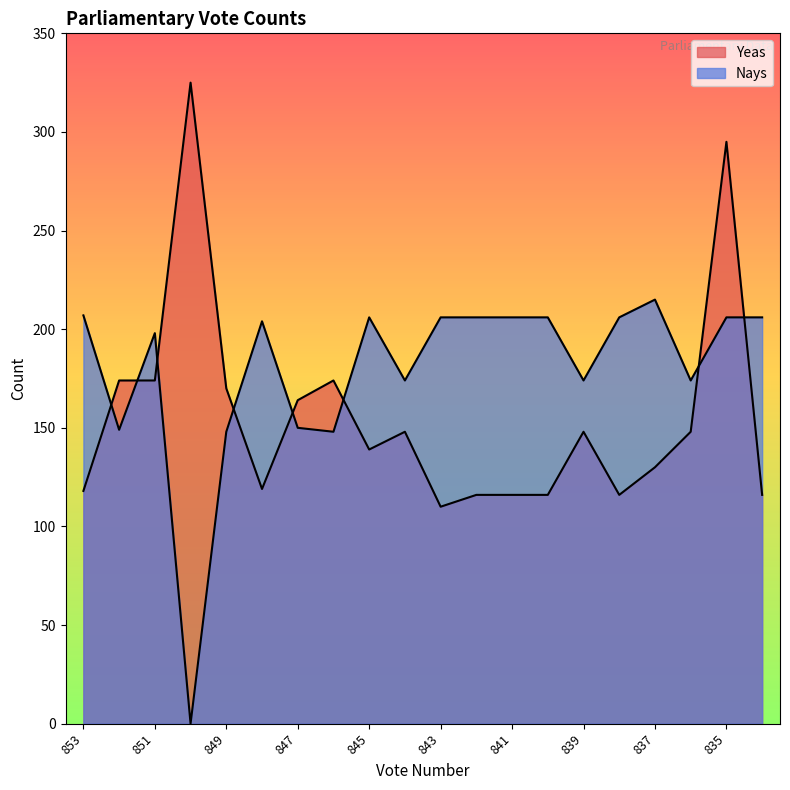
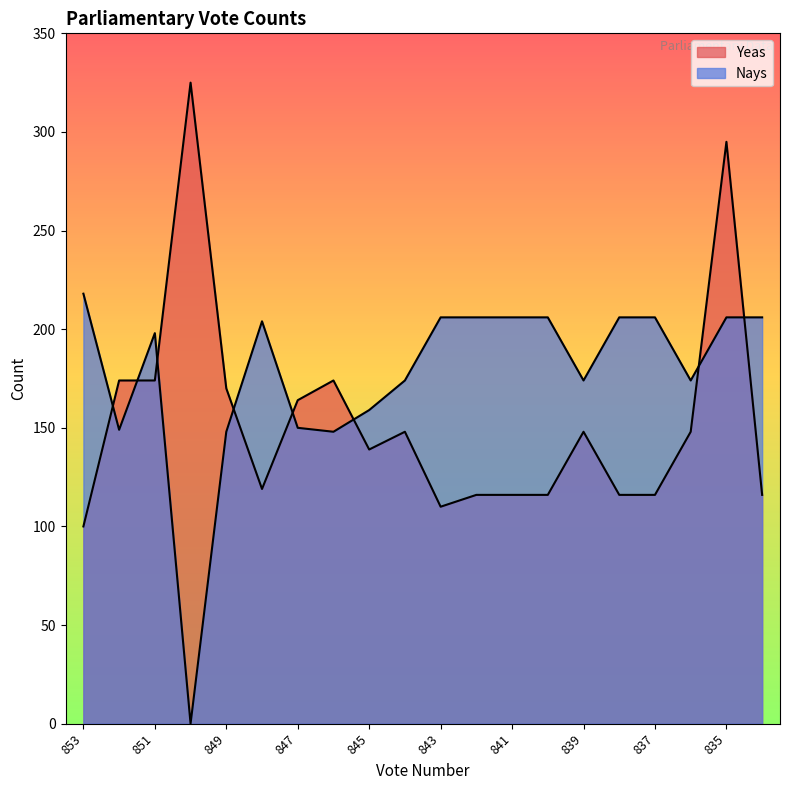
Yeas, 853: 118 -> 100
Nays, 853: 207 -> 218
Nays, 845: 206 -> 159
Yeas, 837: 130 -> 116
Nays, 837: 215 -> 206
